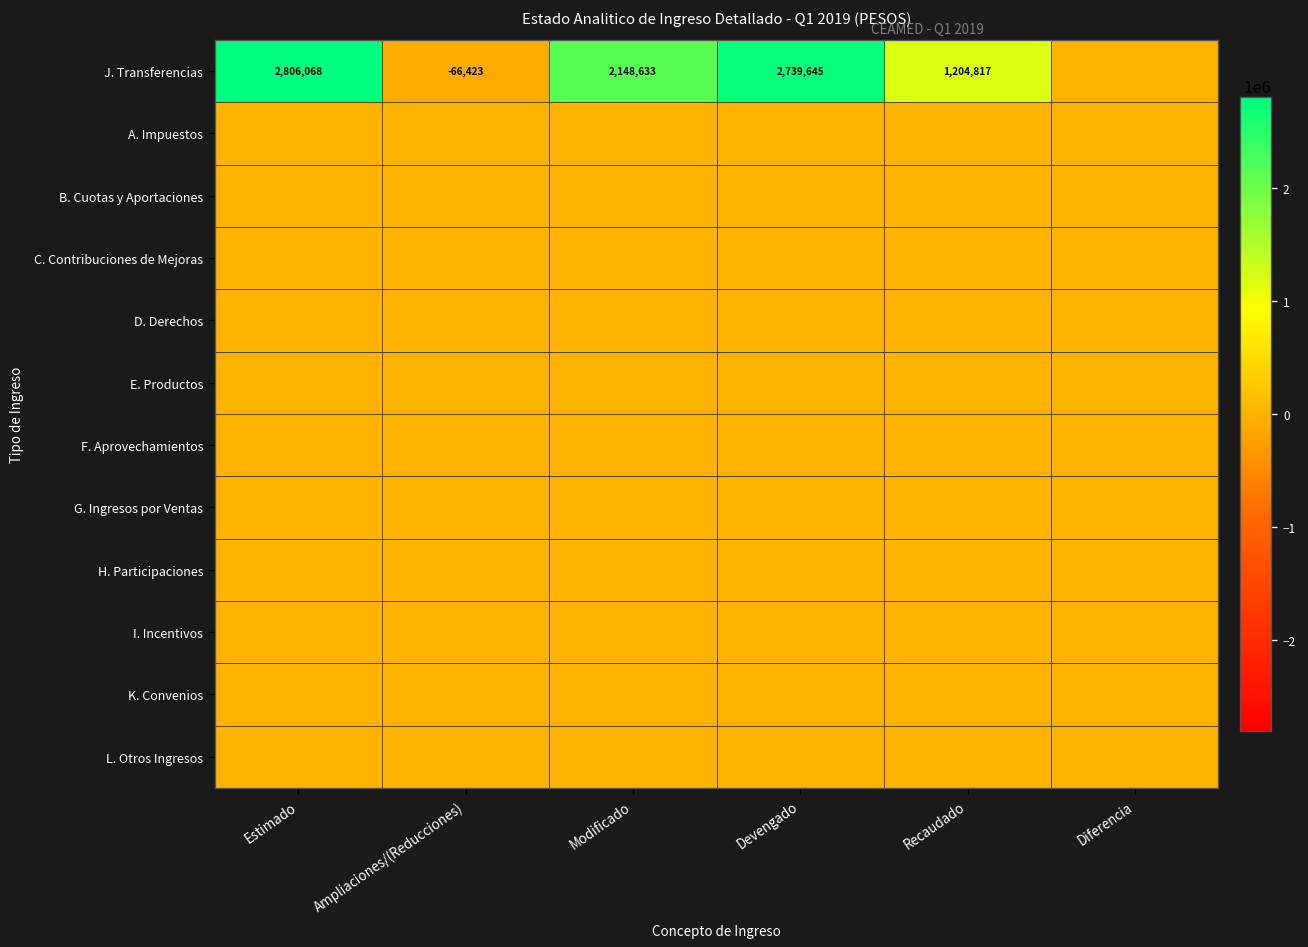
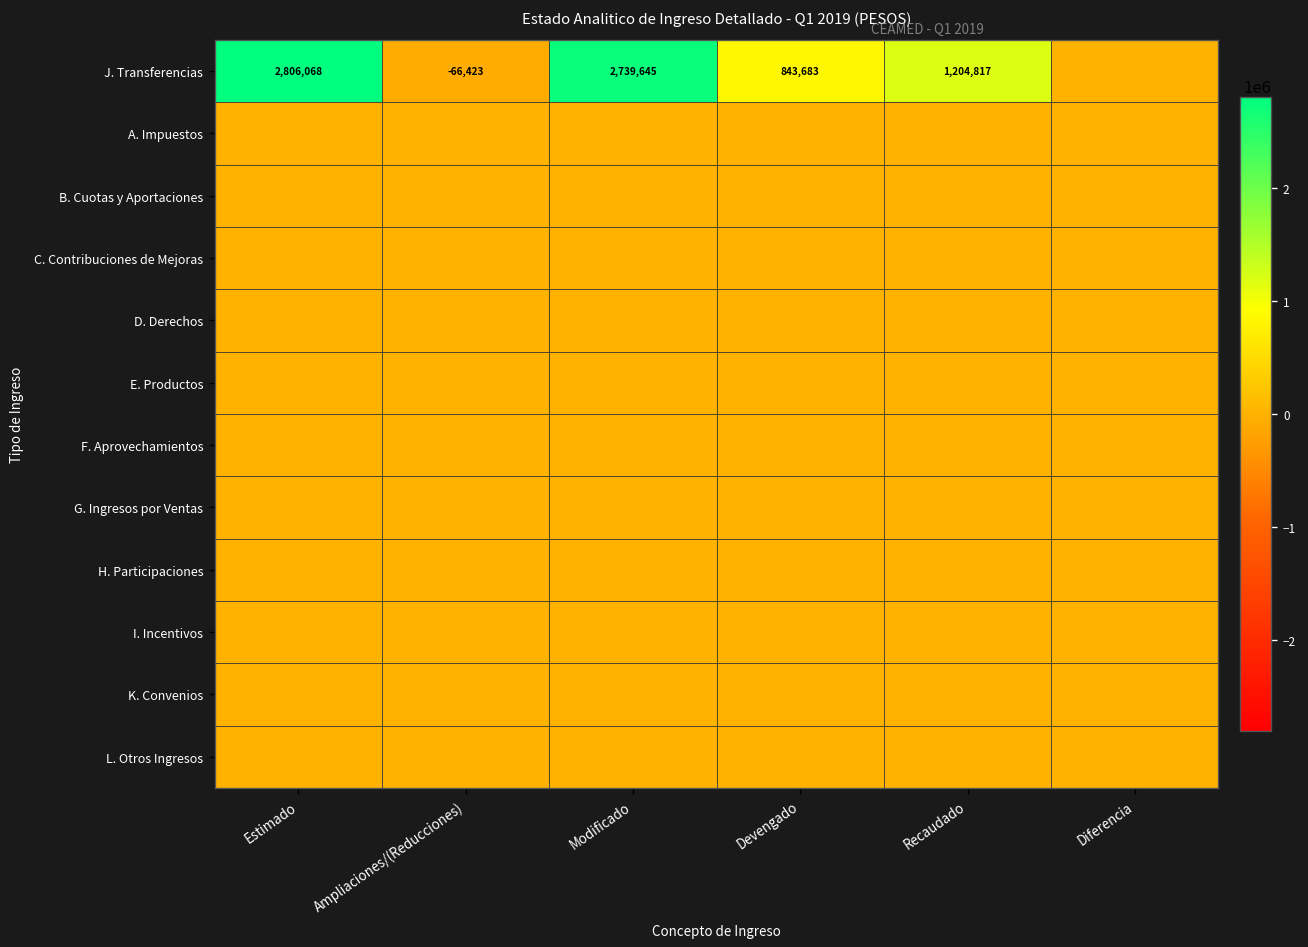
J. Transferencias, Modificado: 2,148,633 -> 2,739,645
J. Transferencias, Devengado: 2,739,645 -> 843,683
